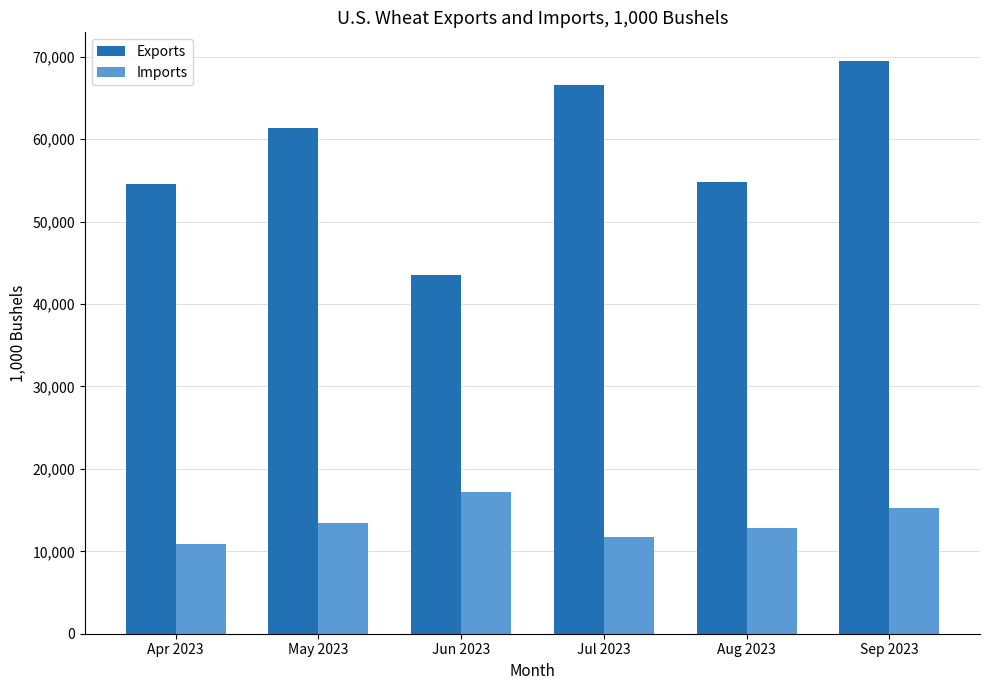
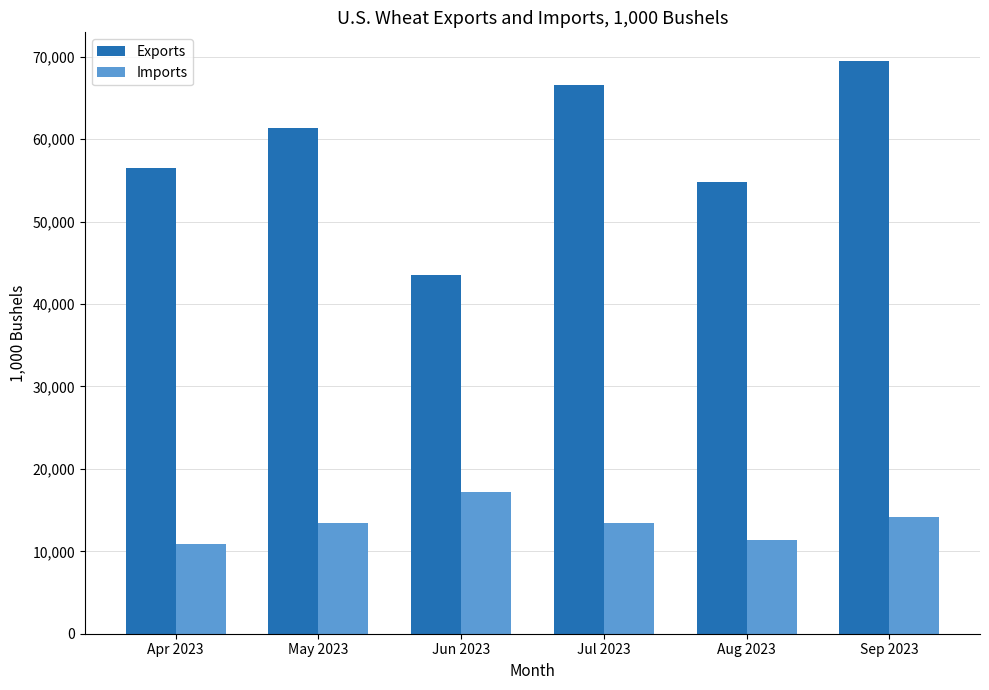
Exports, Apr 2023: 55,000 -> 57,000
Imports, Jul 2023: 12,000 -> 13,000
Imports, Aug 2023: 13,000 -> 11,000
Imports, Sep 2023: 15,000 -> 14,000
